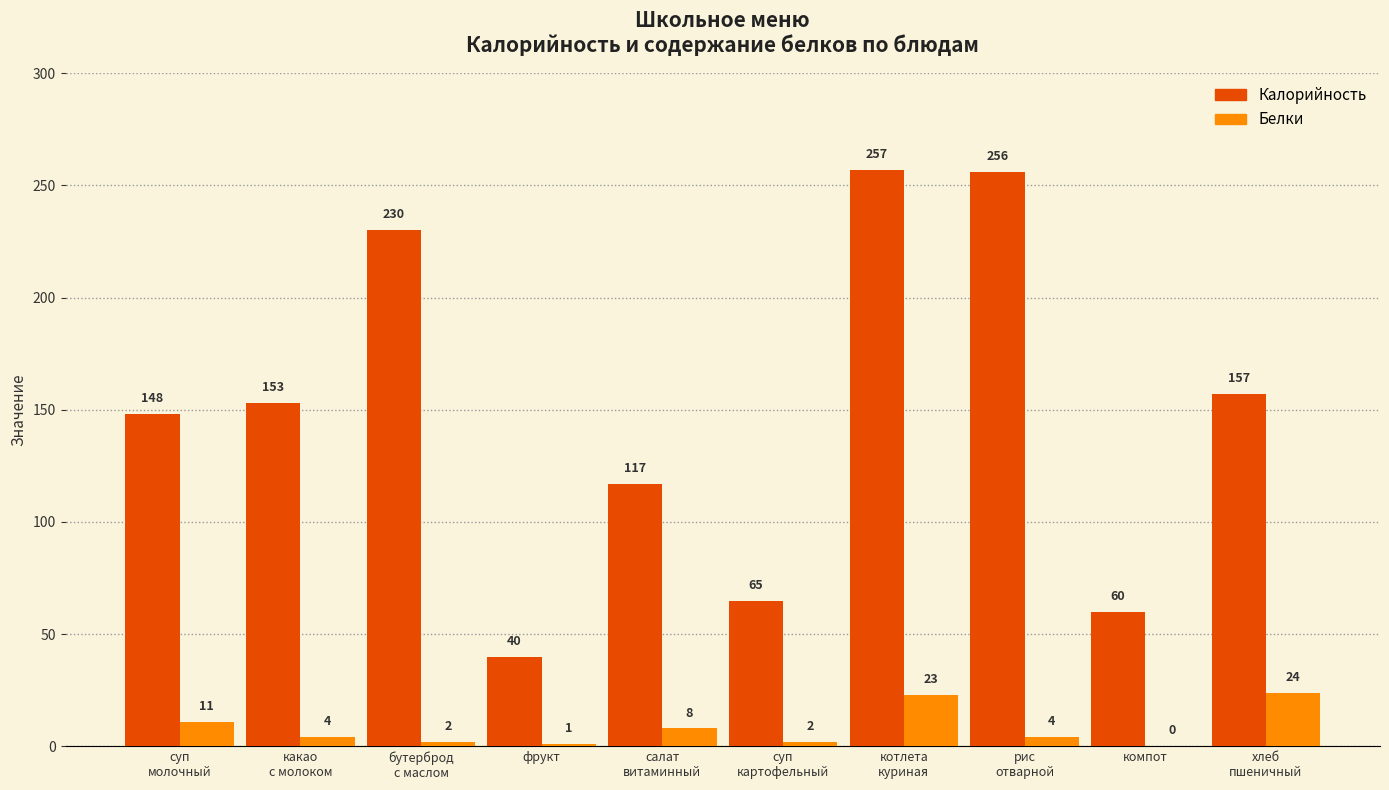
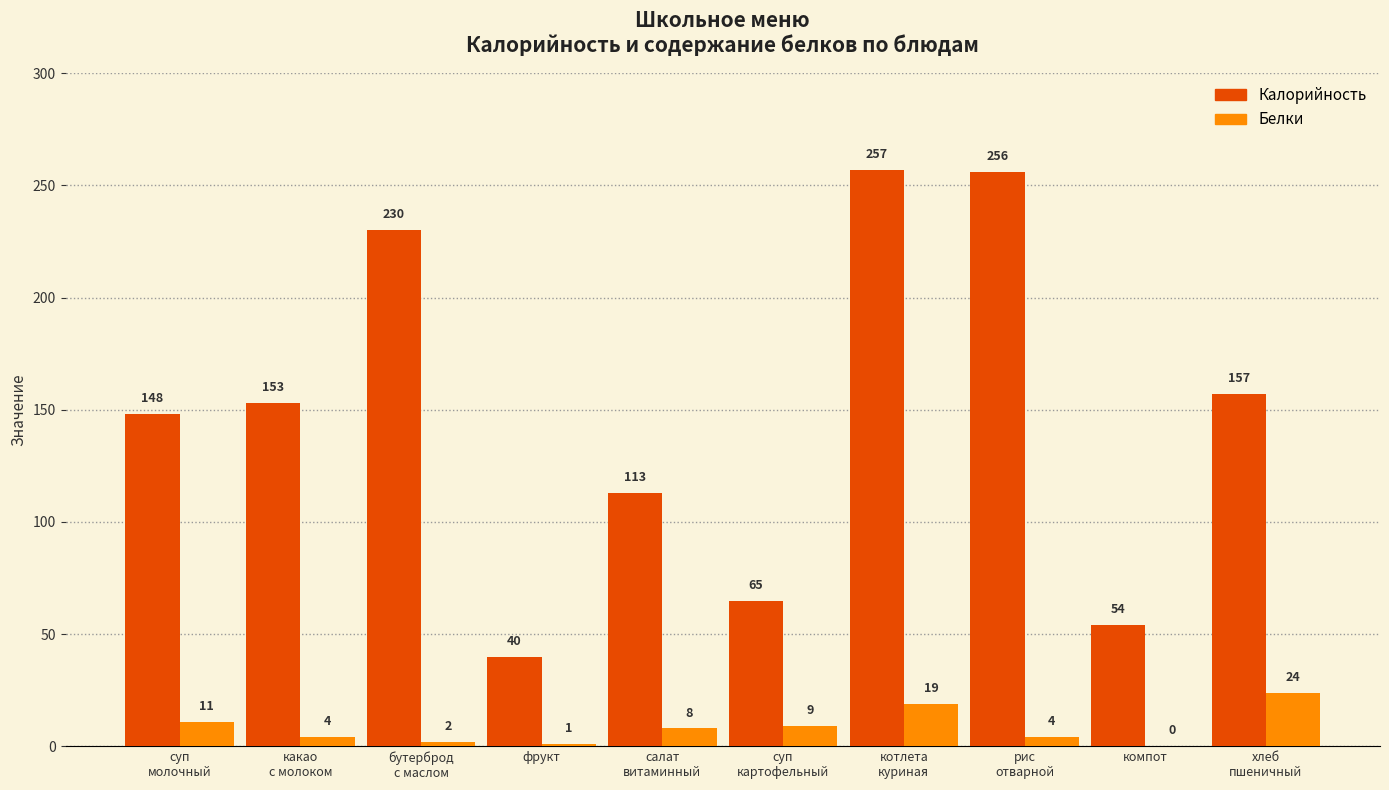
Калорийность, салат витаминный: 117 -> 113
Белки, суп картофельный: 2 -> 9
Белки, котлета куриная: 23 -> 19
Калорийность, компот: 60 -> 54
